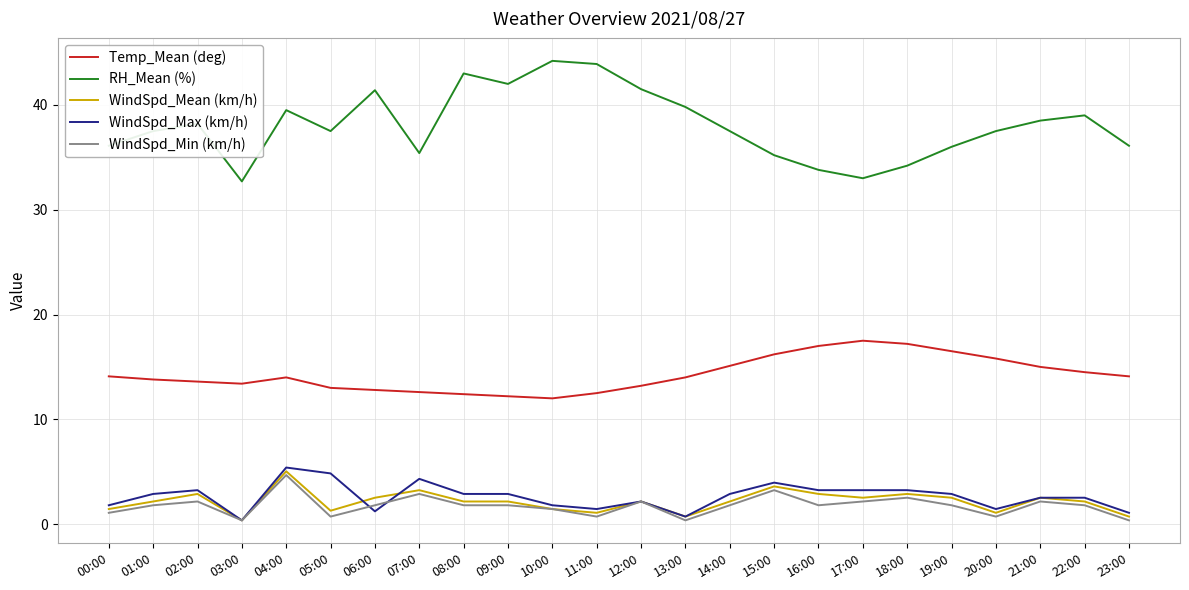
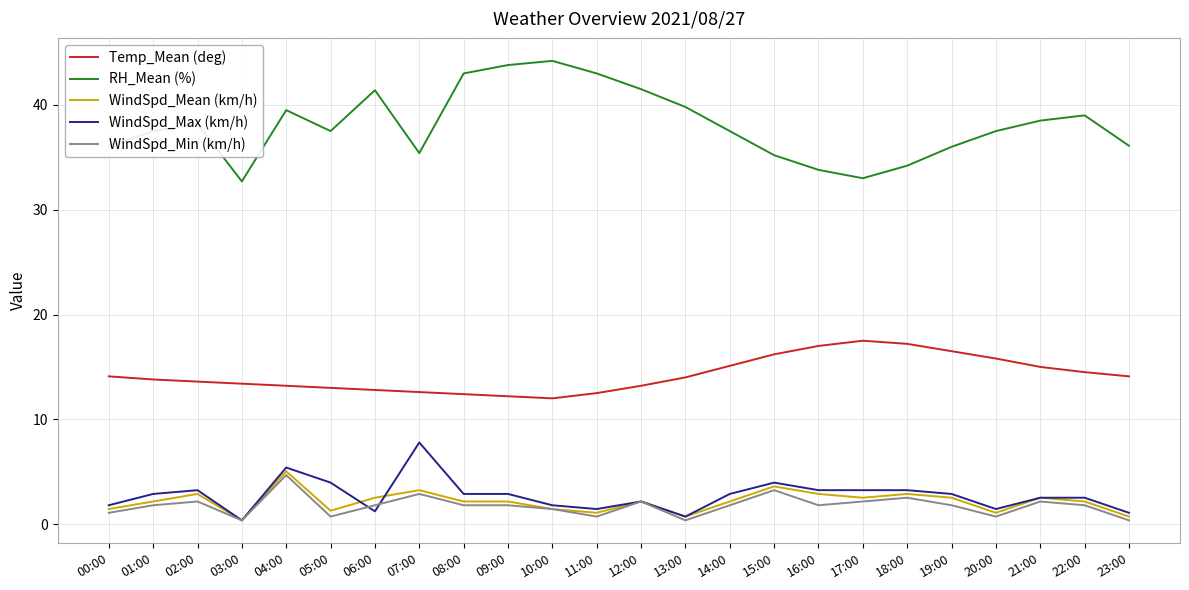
Temp_Mean (deg), 04:00: 14.0 -> 13.2
WindSpd_Max (km/h), 05:00: 4.8 -> 4.0
WindSpd_Max (km/h), 07:00: 4.3 -> 7.8
RH_Mean (%), 09:00: 42.0 -> 43.8
RH_Mean (%), 11:00: 43.9 -> 43.0
